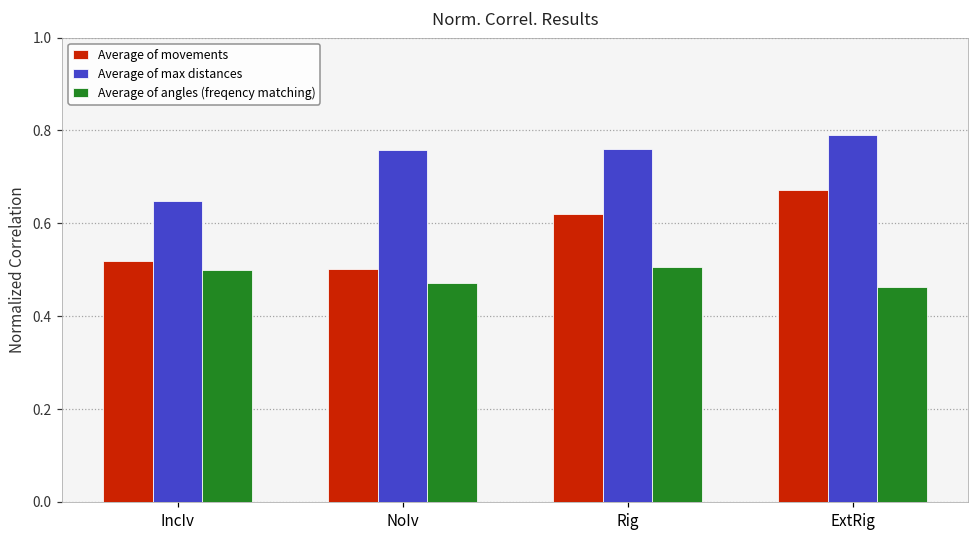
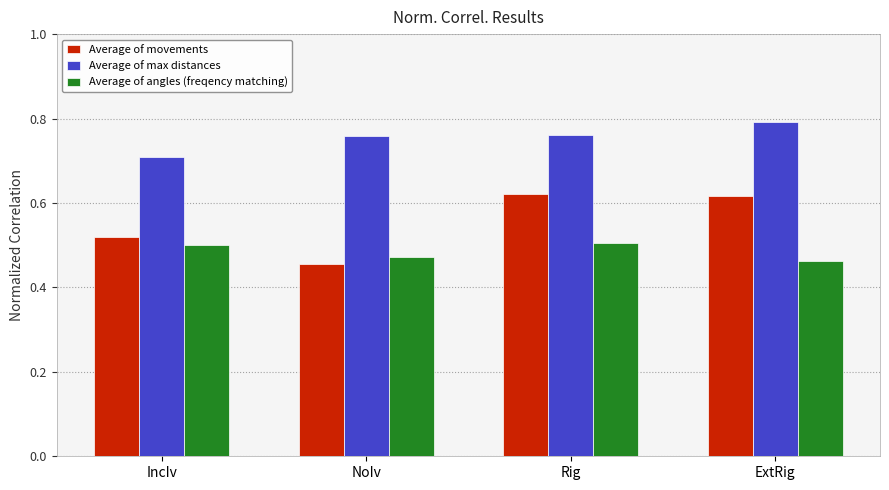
Average of max distances, IncIv: 0.65 -> 0.71
Average of movements, NoIv: 0.50 -> 0.46
Average of movements, ExtRig: 0.67 -> 0.62
